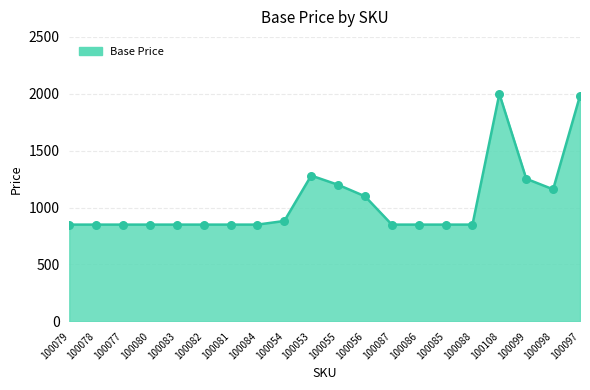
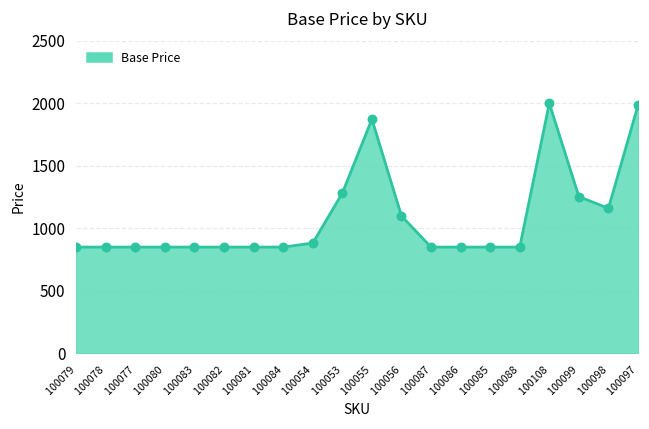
100055: 1200 -> 1870
